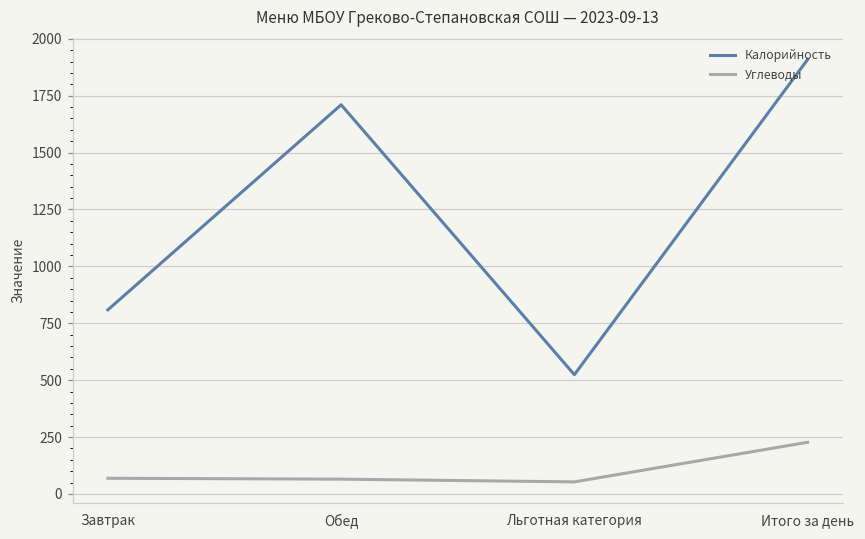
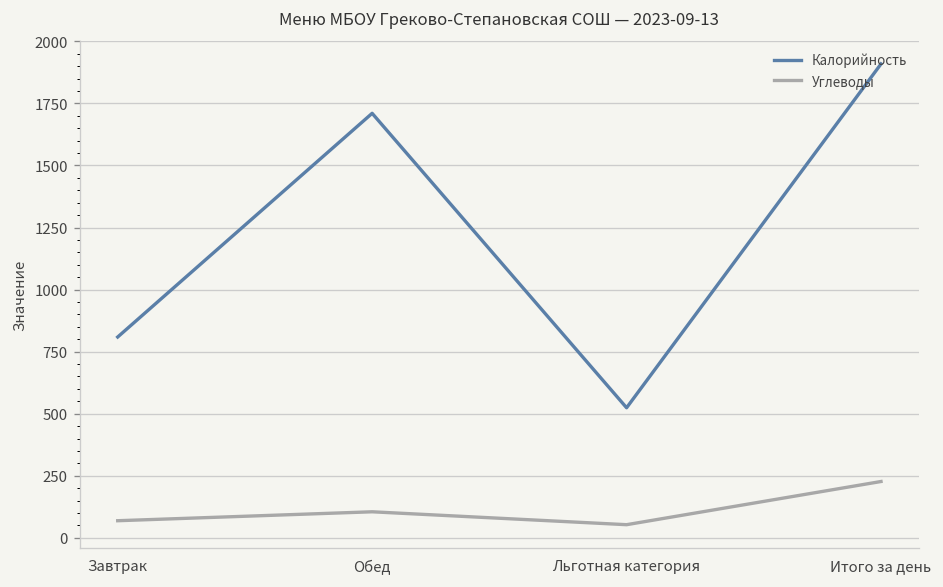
Углеводы, Обед: 70 -> 110
